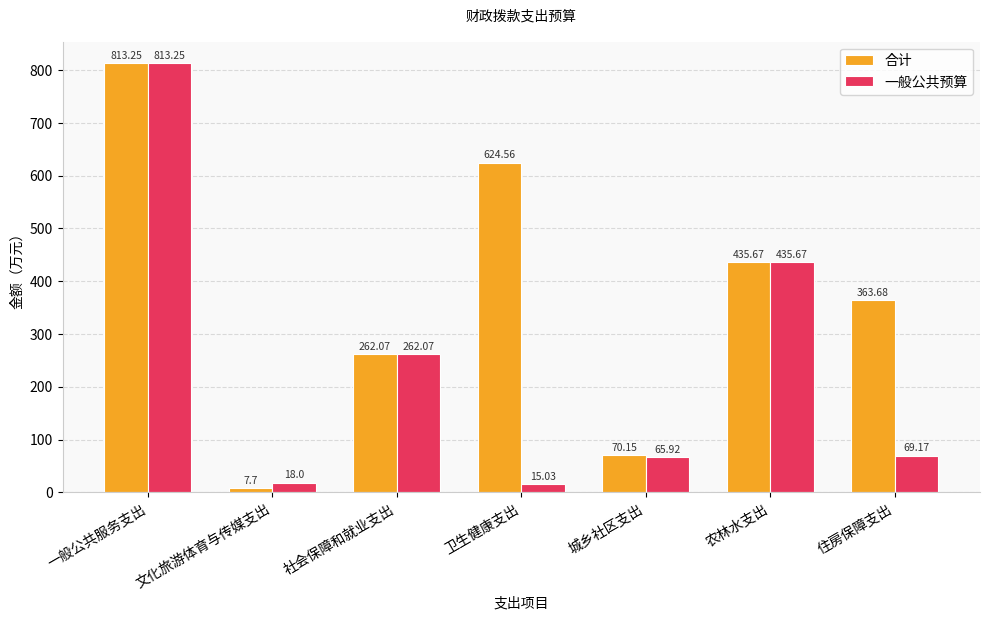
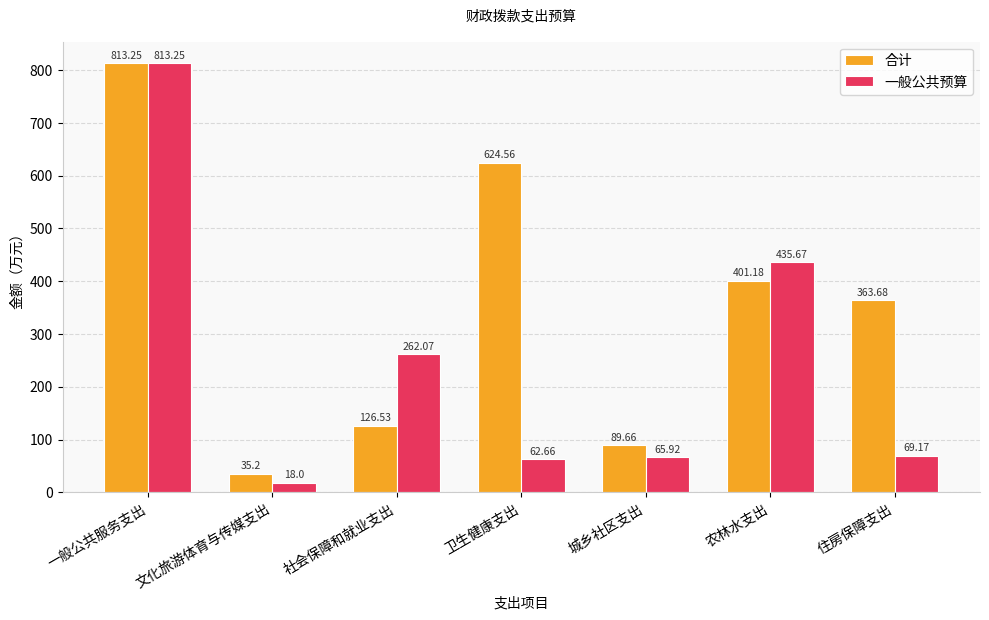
合计, 文化旅游体育与传媒支出: 7.7 -> 35.2
合计, 社会保障和就业支出: 262.07 -> 126.53
一般公共预算, 卫生健康支出: 15.03 -> 62.66
合计, 城乡社区支出: 70.15 -> 89.66
合计, 农林水支出: 435.67 -> 401.18
